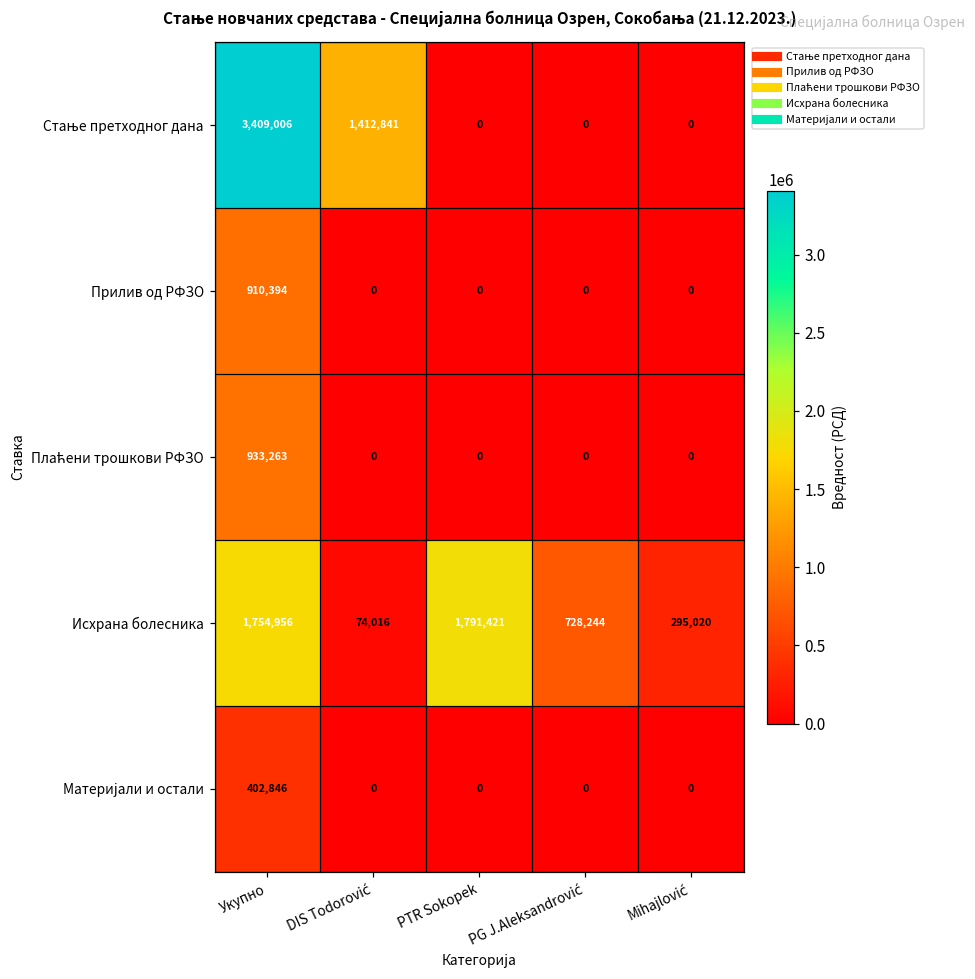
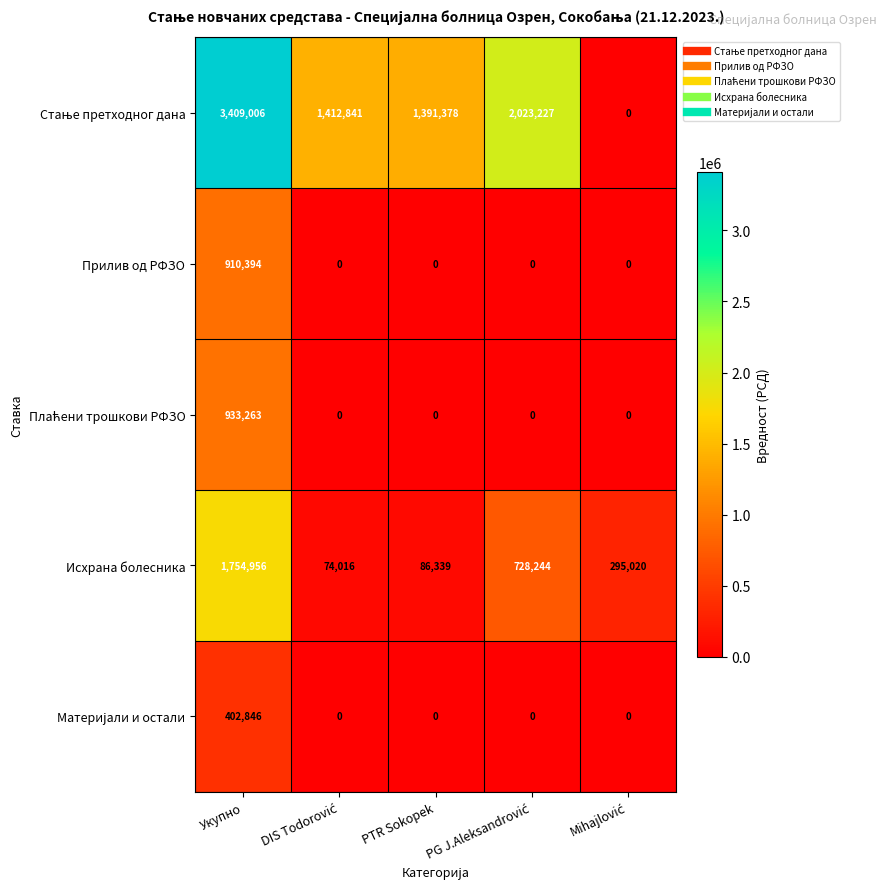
Стање претходног дана, PTR Sokopek: 0 -> 1,391,378
Стање претходног дана, PG J.Aleksandrović: 0 -> 2,023,227
Исхрана болесника, PTR Sokopek: 1,791,421 -> 86,339
